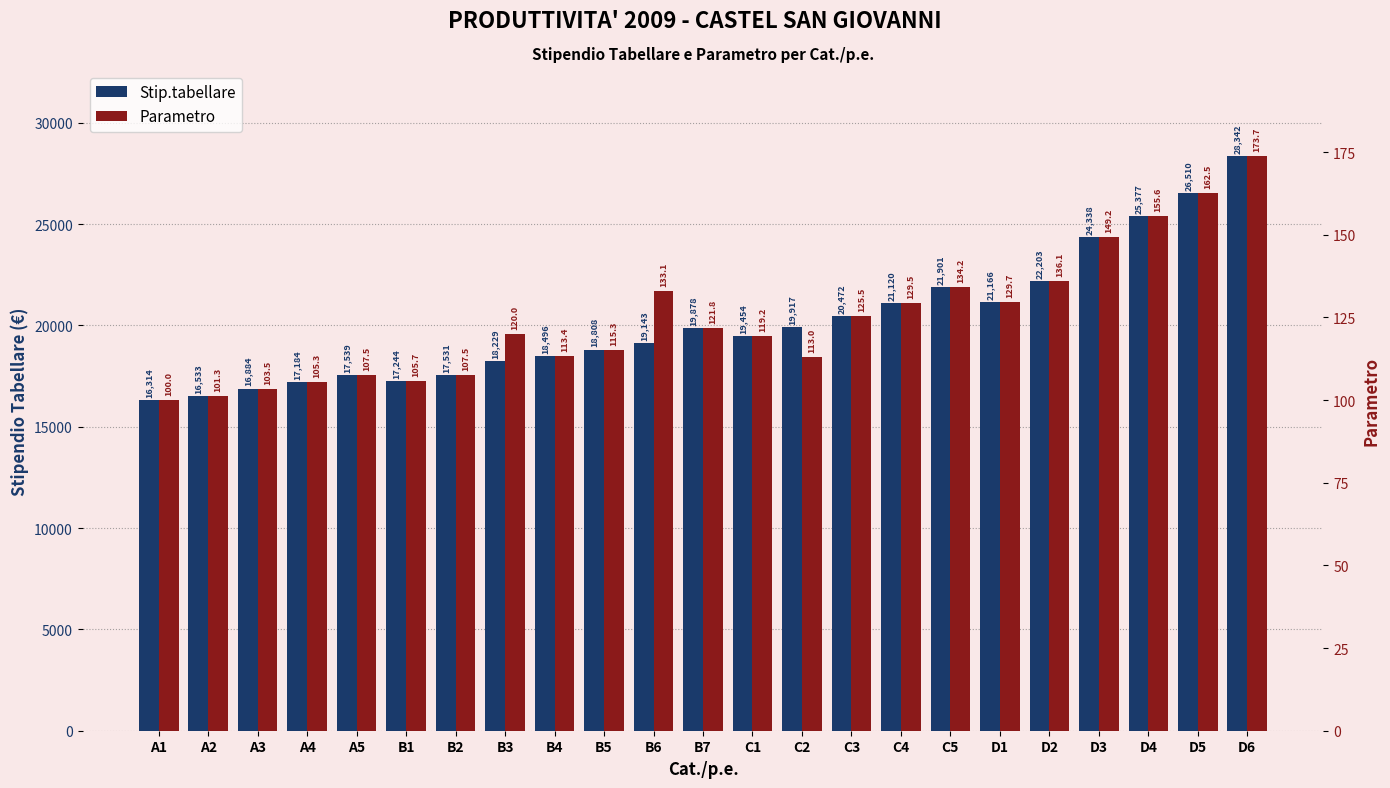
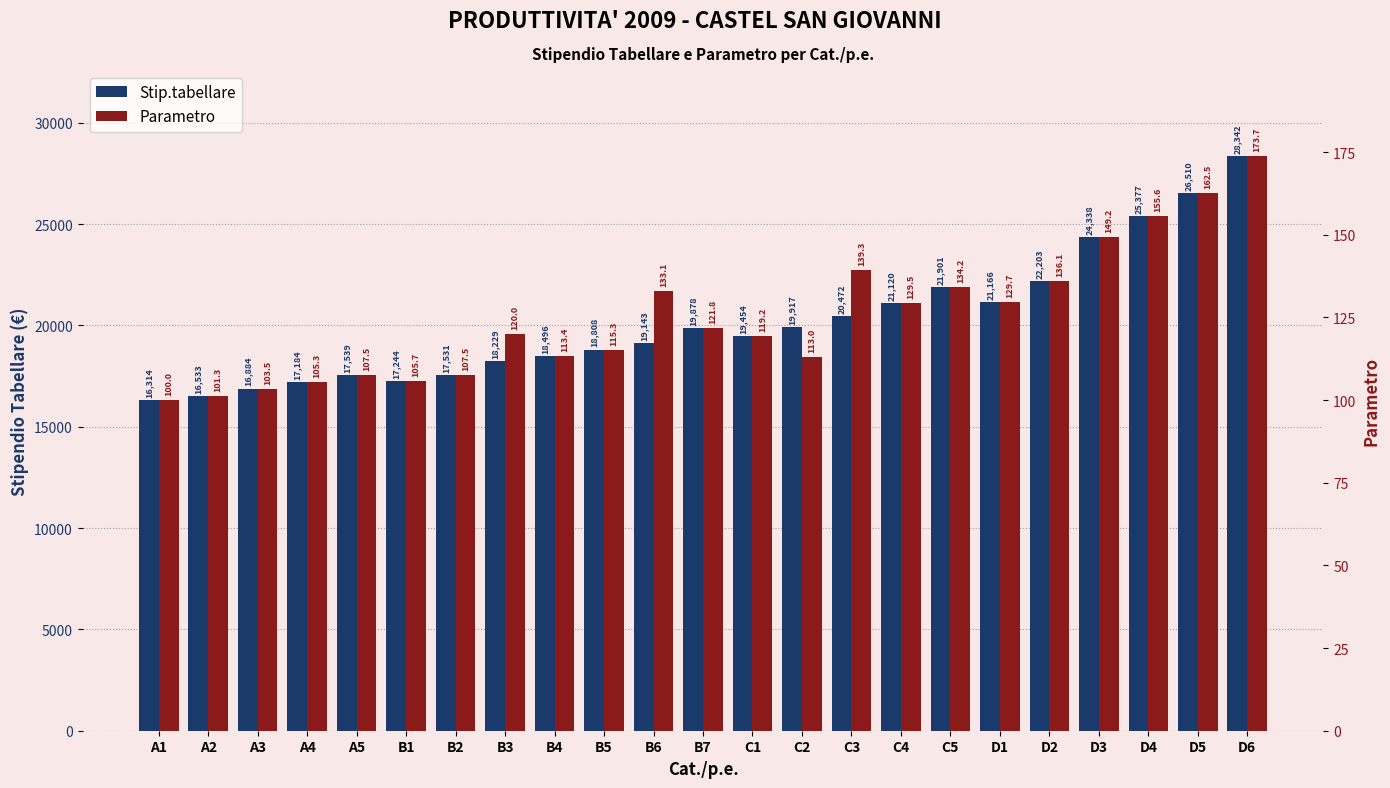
Parametro, C3: 125.5 -> 139.3
